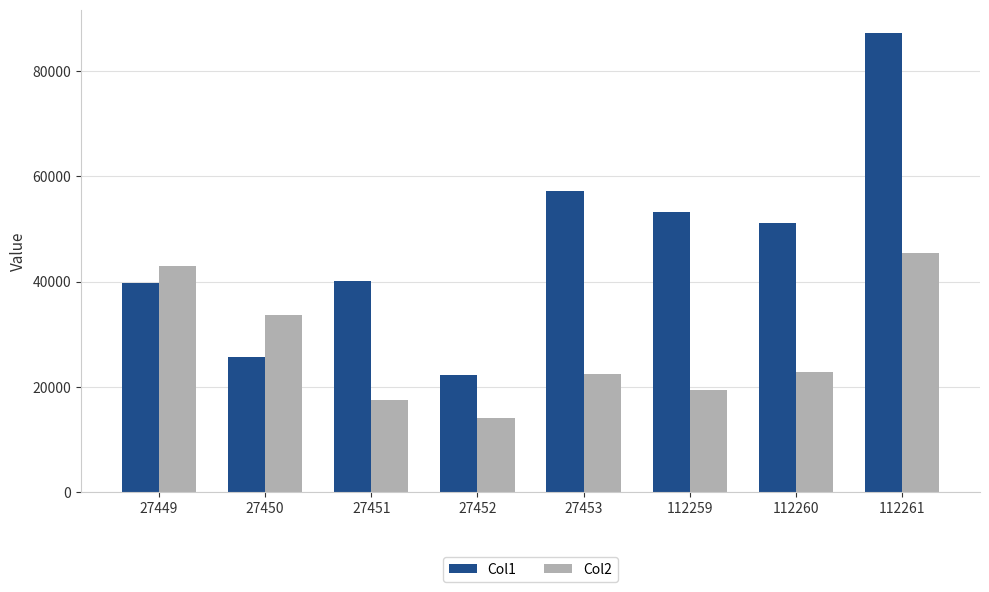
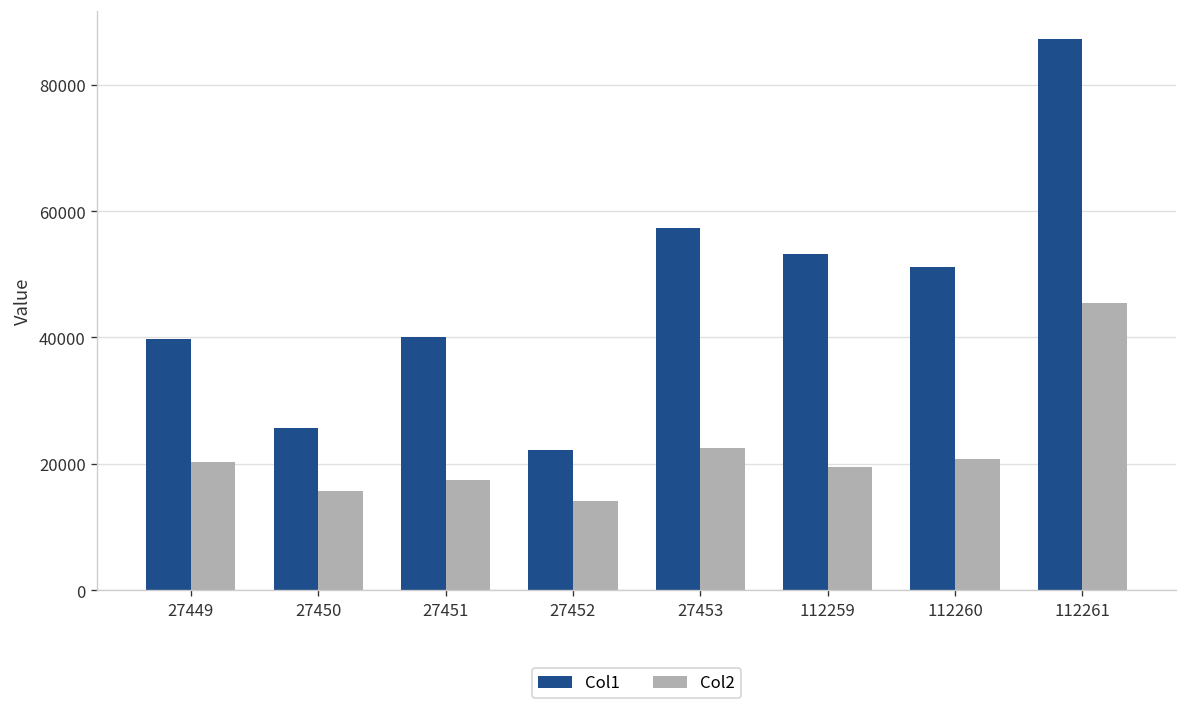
Col2, 27449: 43000 -> 20000
Col2, 27450: 34000 -> 16000
Col2, 112260: 23000 -> 21000
